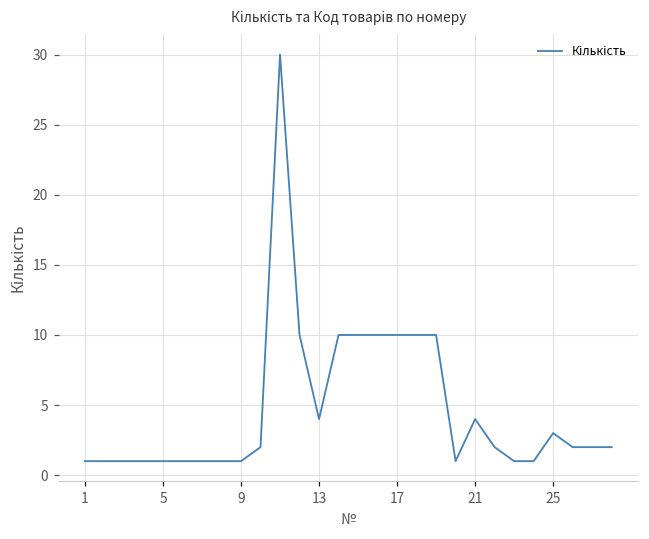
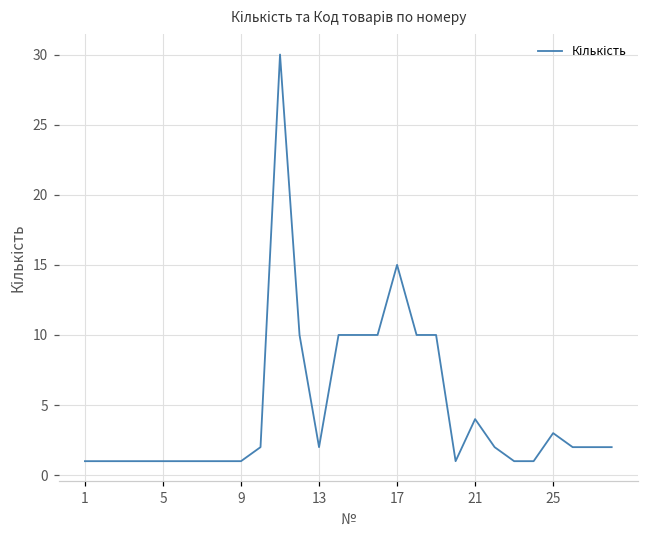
13: 4 -> 2
17: 10 -> 15
